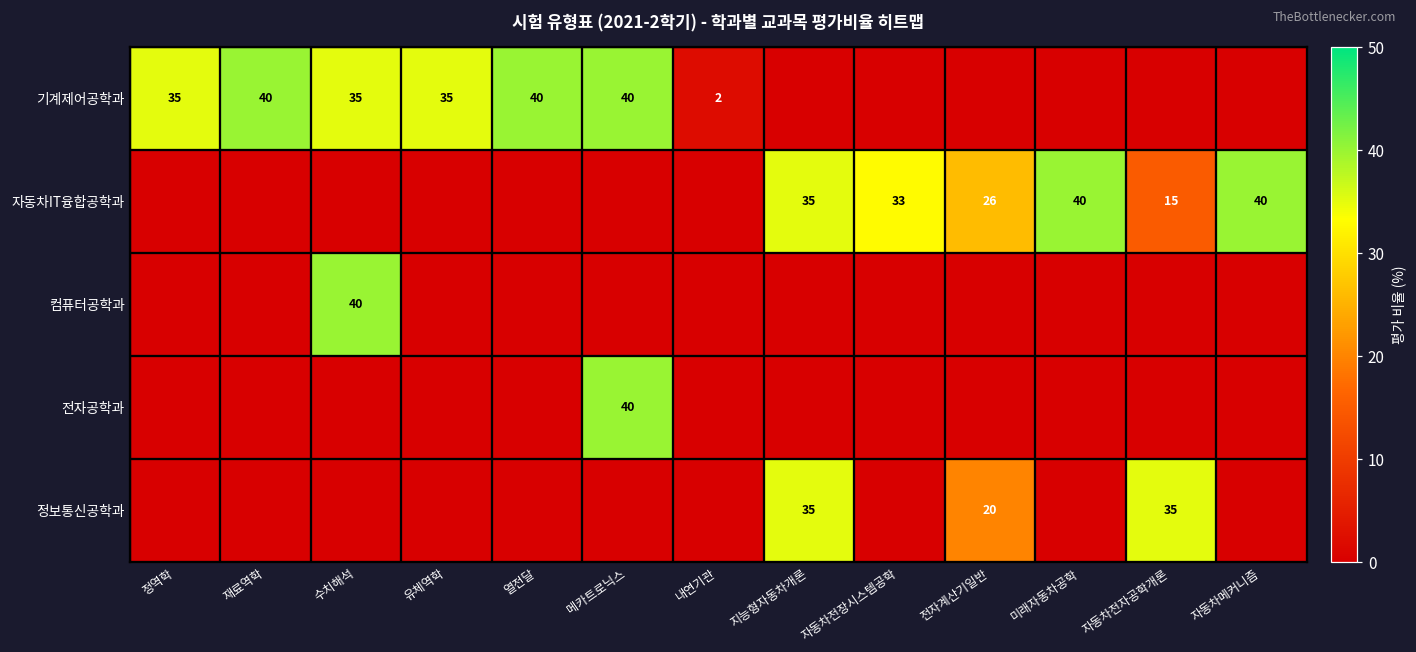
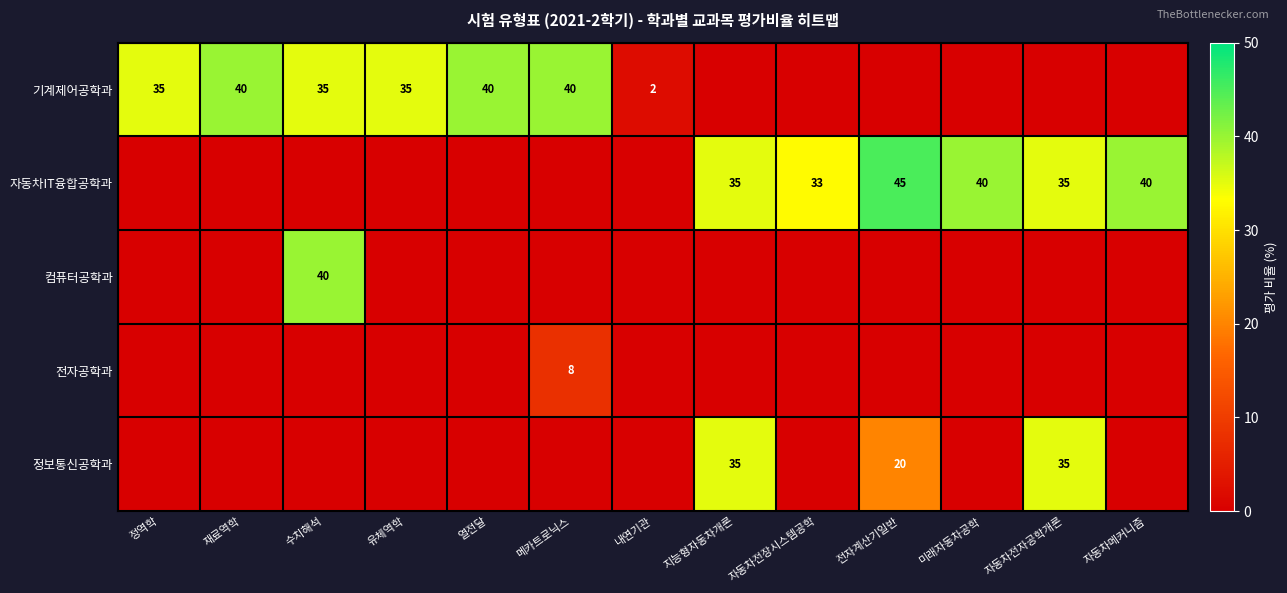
자동차IT융합공학과, 전자계산기일반: 26 -> 45
자동차IT융합공학과, 자동차전자공학개론: 15 -> 35
전자공학과, 메카트로닉스: 40 -> 8
